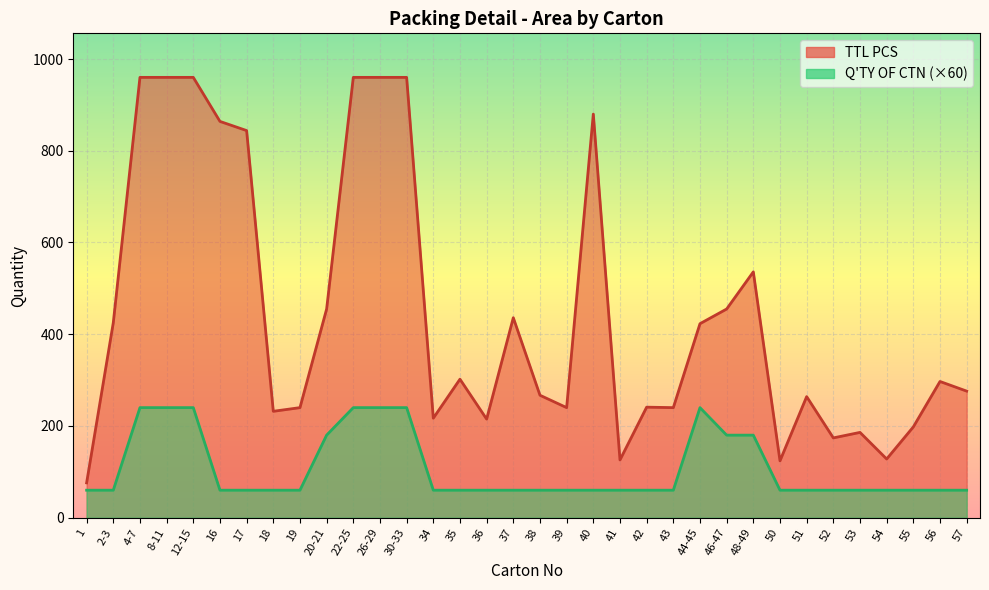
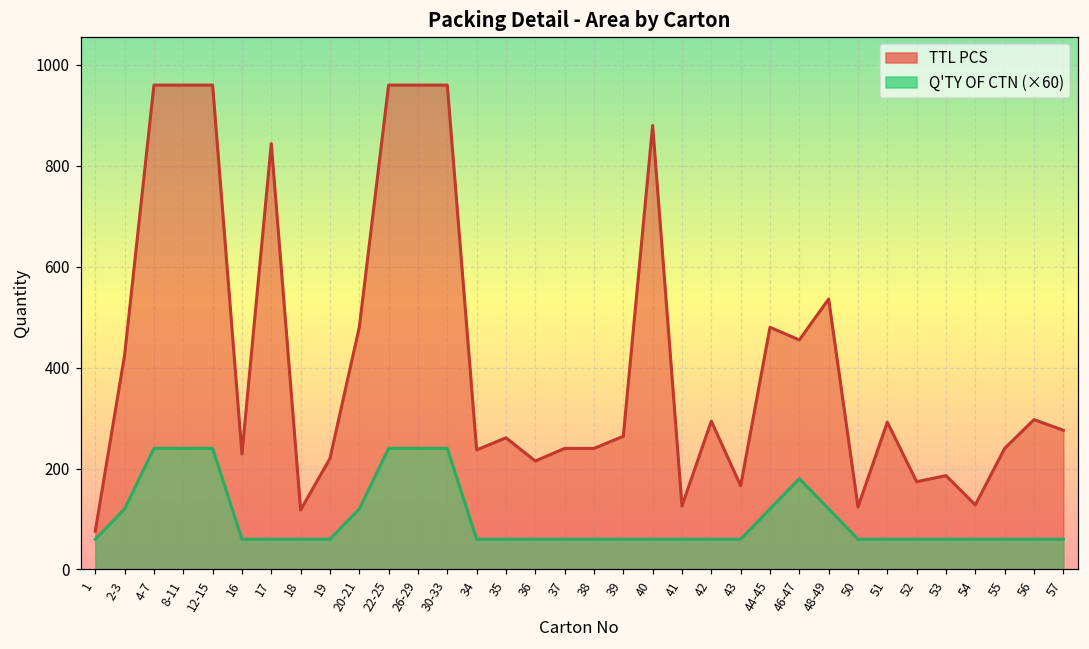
Q'TY OF CTN (×60), 2-3: 60 -> 120
TTL PCS, 16: 860 -> 230
TTL PCS, 18: 230 -> 120
TTL PCS, 19: 240 -> 220
TTL PCS, 20-21: 460 -> 480
Q'TY OF CTN (×60), 20-21: 180 -> 120
TTL PCS, 34: 220 -> 240
TTL PCS, 35: 300 -> 260
TTL PCS, 37: 440 -> 240
TTL PCS, 38: 270 -> 240
TTL PCS, 39: 240 -> 260
TTL PCS, 42: 240 -> 290
TTL PCS, 43: 240 -> 170
TTL PCS, 44-45: 420 -> 480
Q'TY OF CTN (×60), 44-45: 240 -> 120
Q'TY OF CTN (×60), 48-49: 180 -> 120
TTL PCS, 51: 260 -> 290
TTL PCS, 55: 200 -> 240
